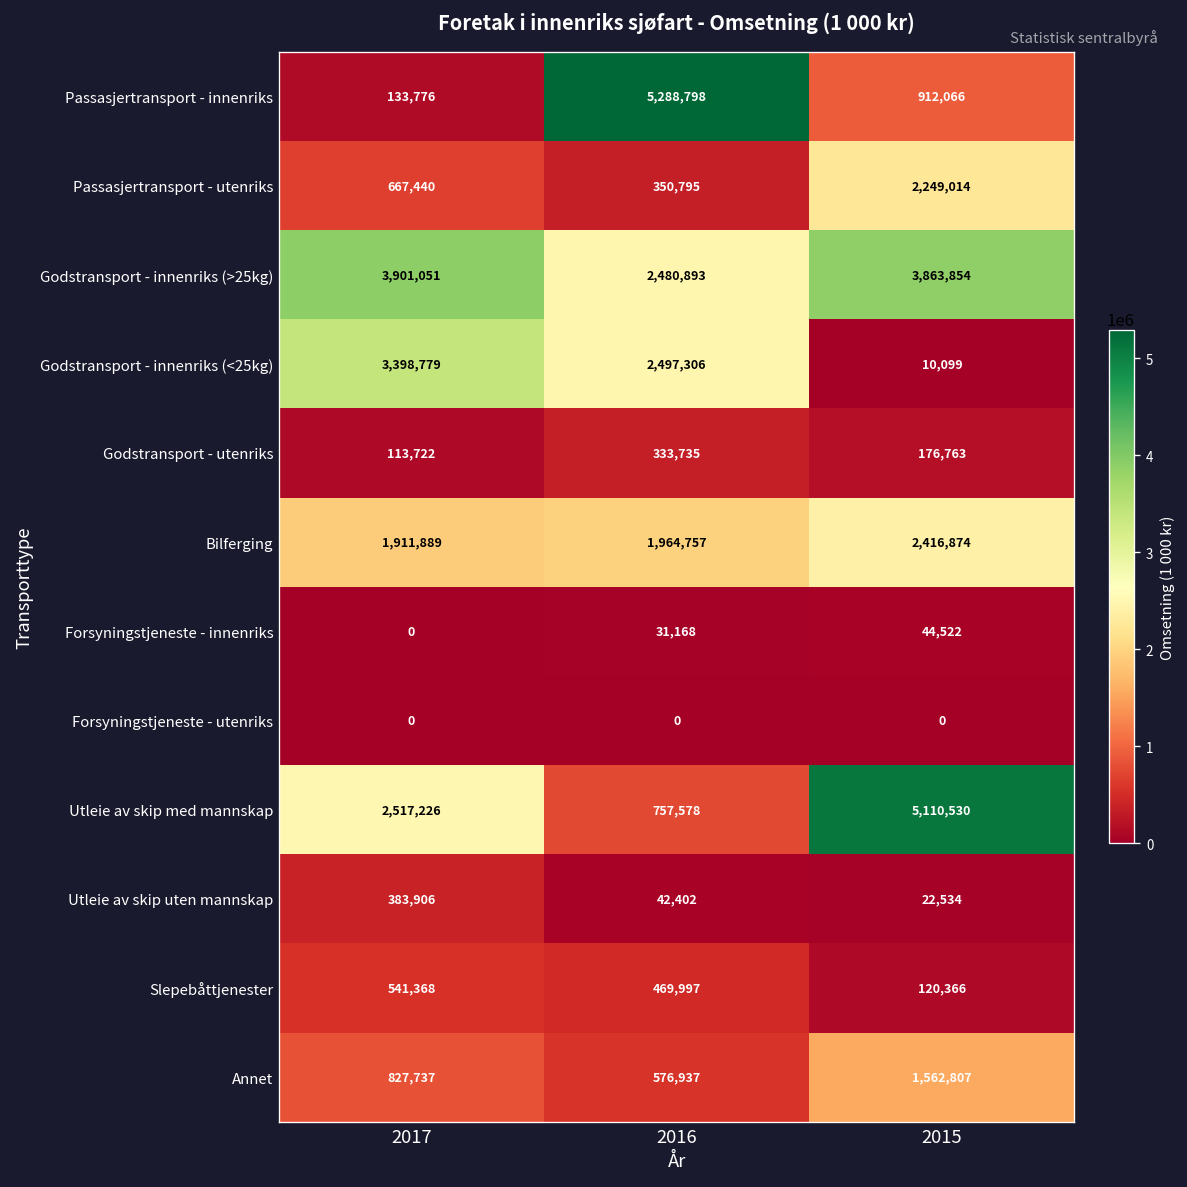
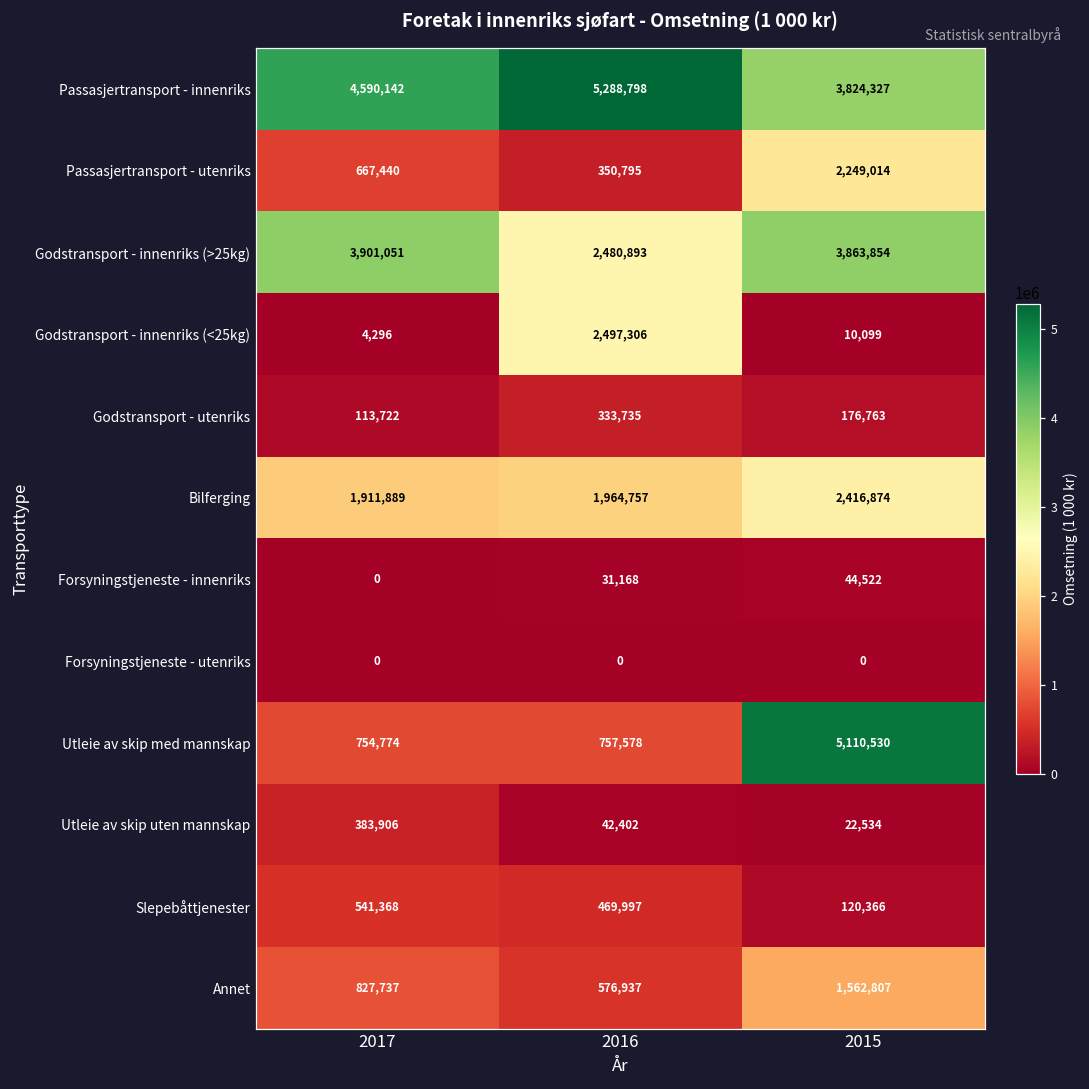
Passasjertransport - innenriks, 2017: 133,776 -> 4,590,142
Passasjertransport - innenriks, 2015: 912,066 -> 3,824,327
Godstransport - innenriks (<25kg), 2017: 3,398,779 -> 4,296
Utleie av skip med mannskap, 2017: 2,517,226 -> 754,774
